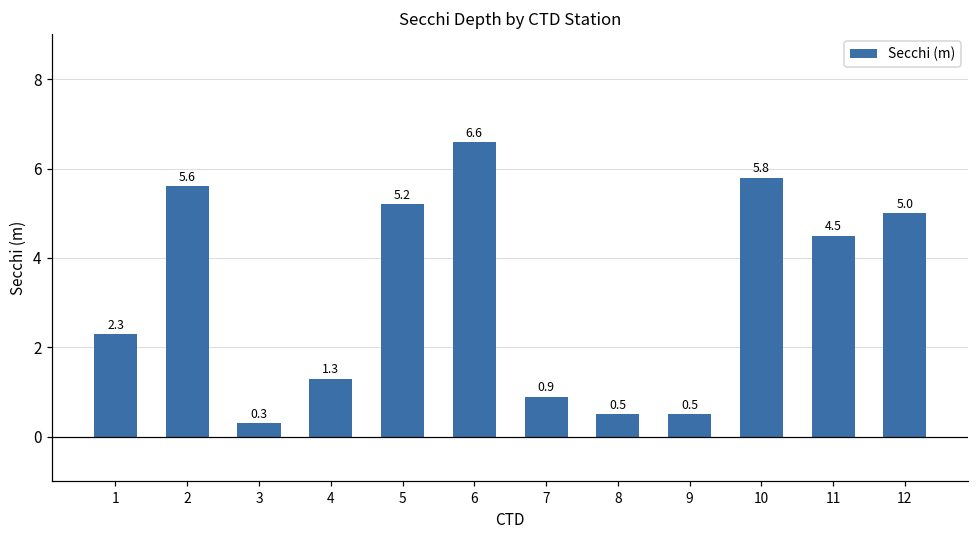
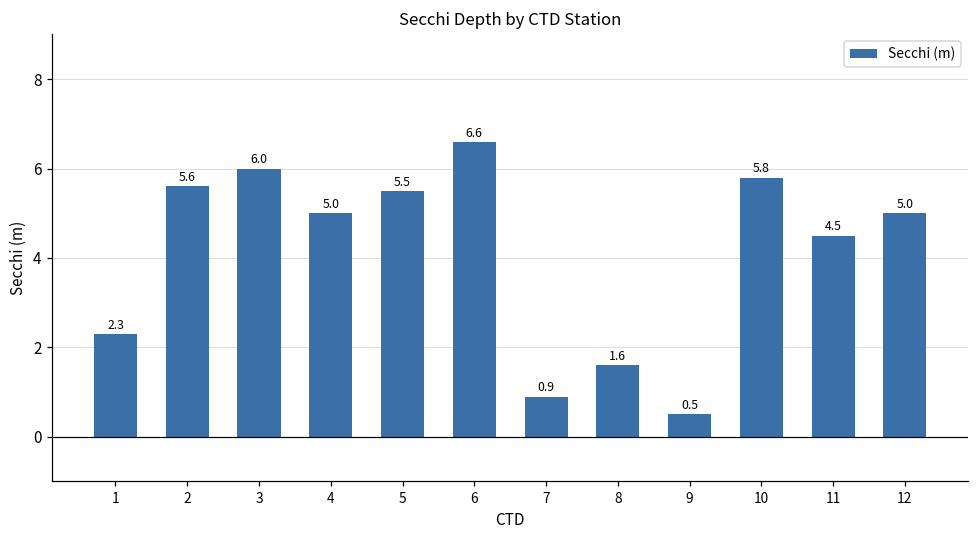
3: 0.3 -> 6.0
4: 1.3 -> 5.0
5: 5.2 -> 5.5
8: 0.5 -> 1.6
